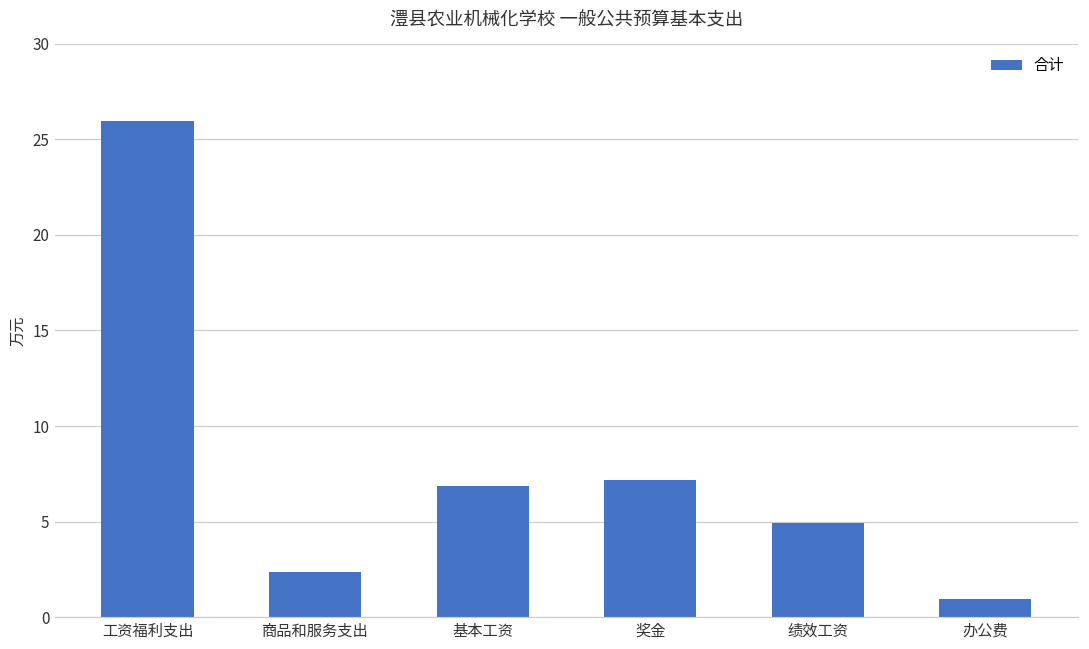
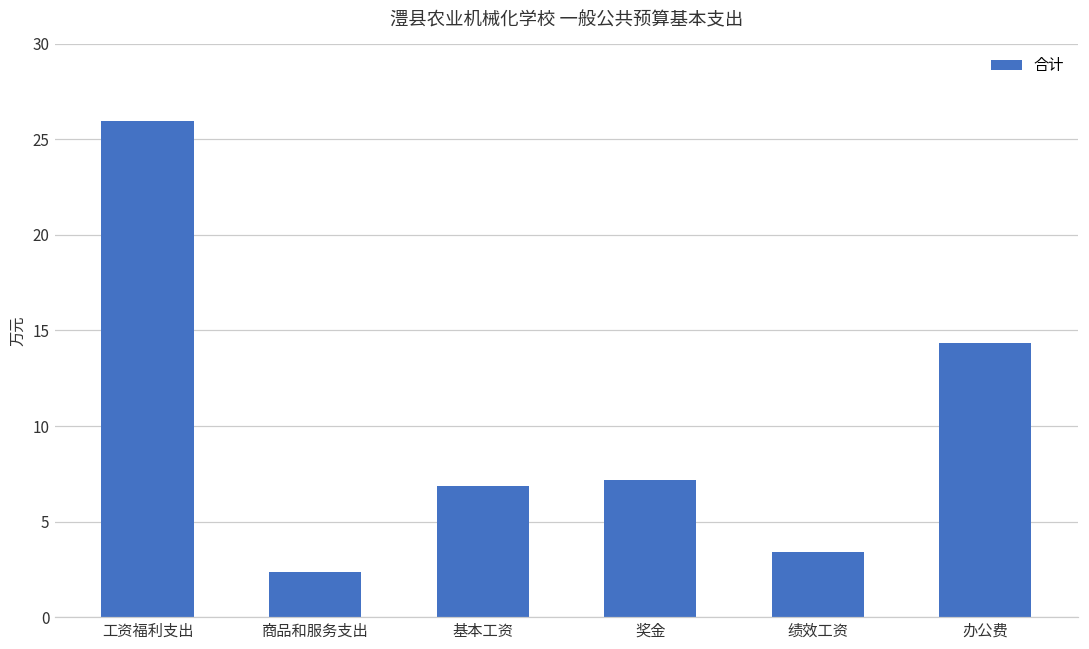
绩效工资: 4.9 -> 3.4
办公费: 1.0 -> 14.4
